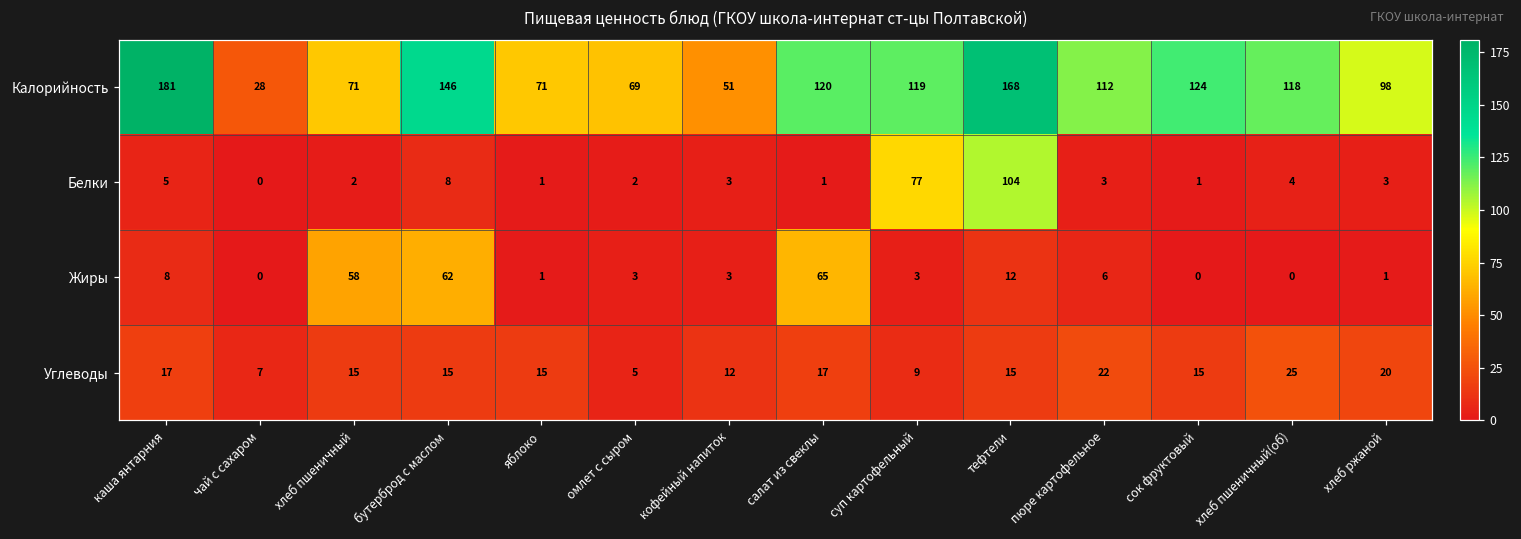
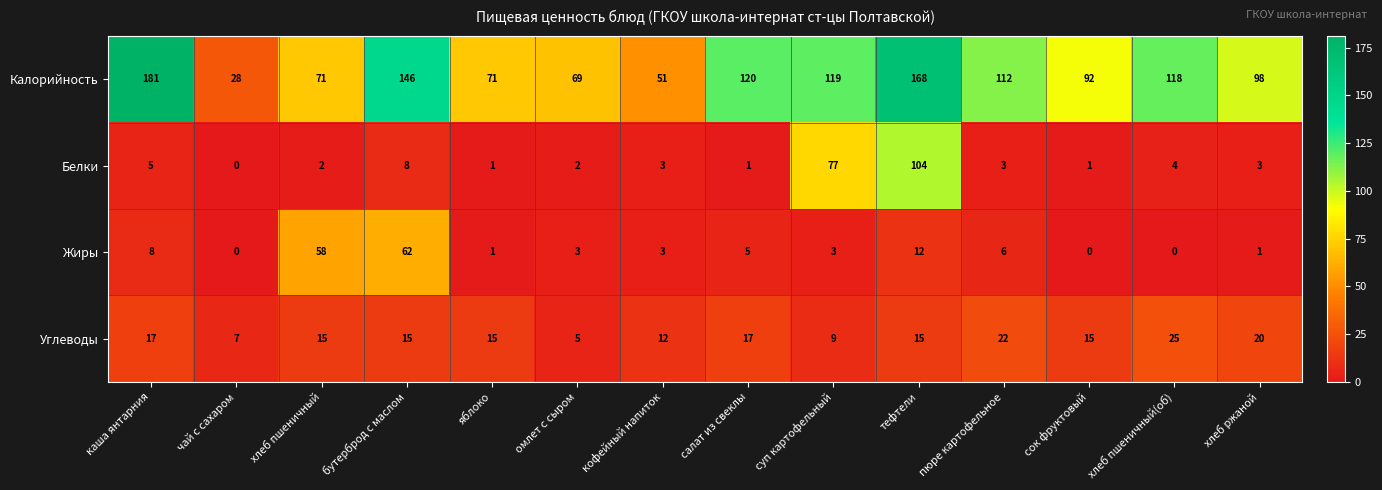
Калорийность, сок фруктовый: 124 -> 92
Жиры, салат из свеклы: 65 -> 5
